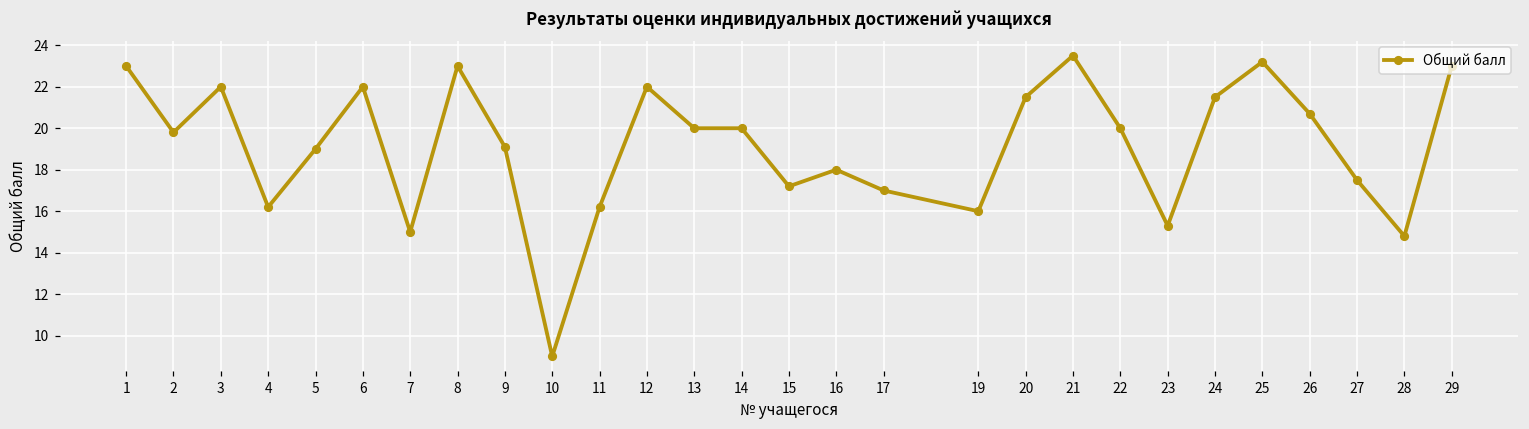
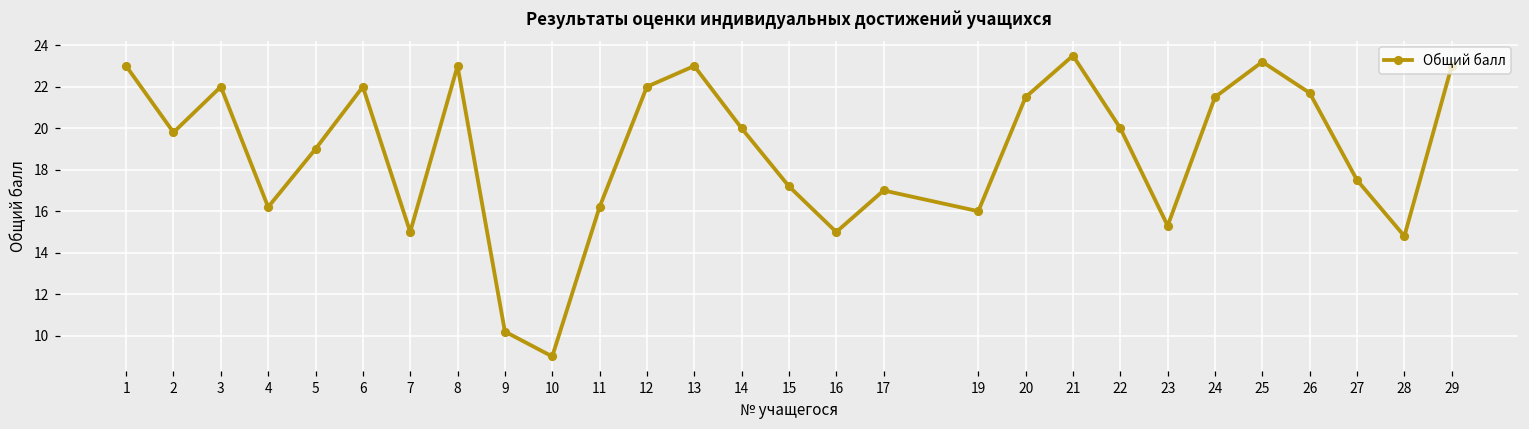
9: 19.1 -> 10.2
13: 20 -> 23
16: 18 -> 15
26: 20.7 -> 21.7
